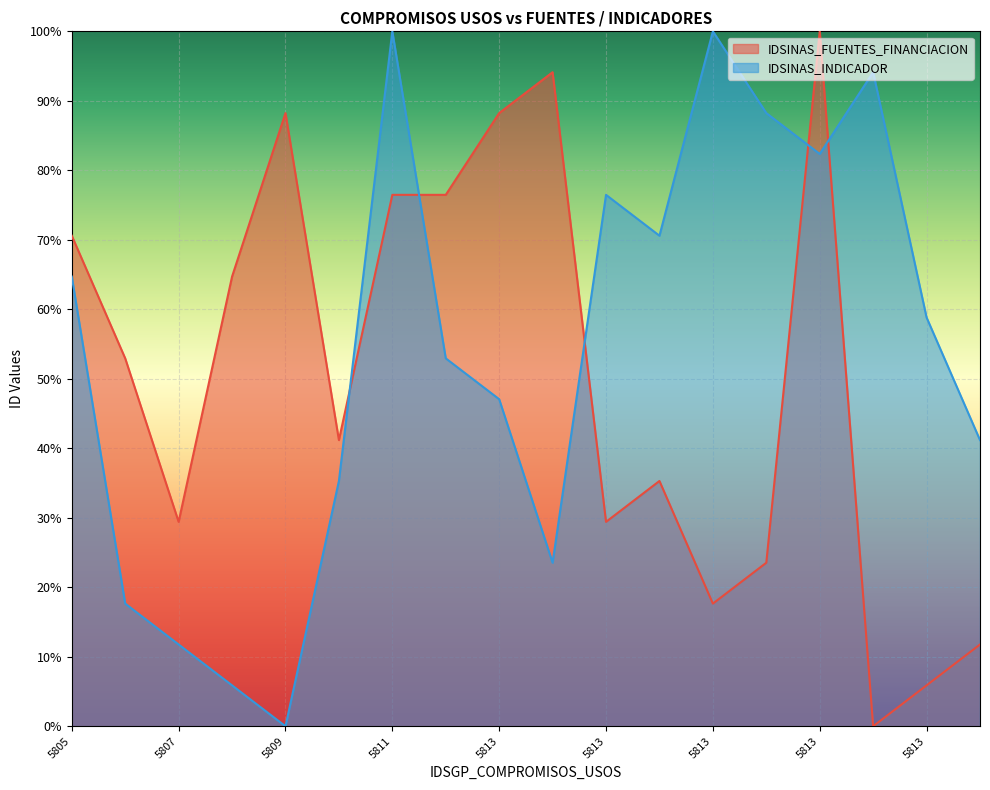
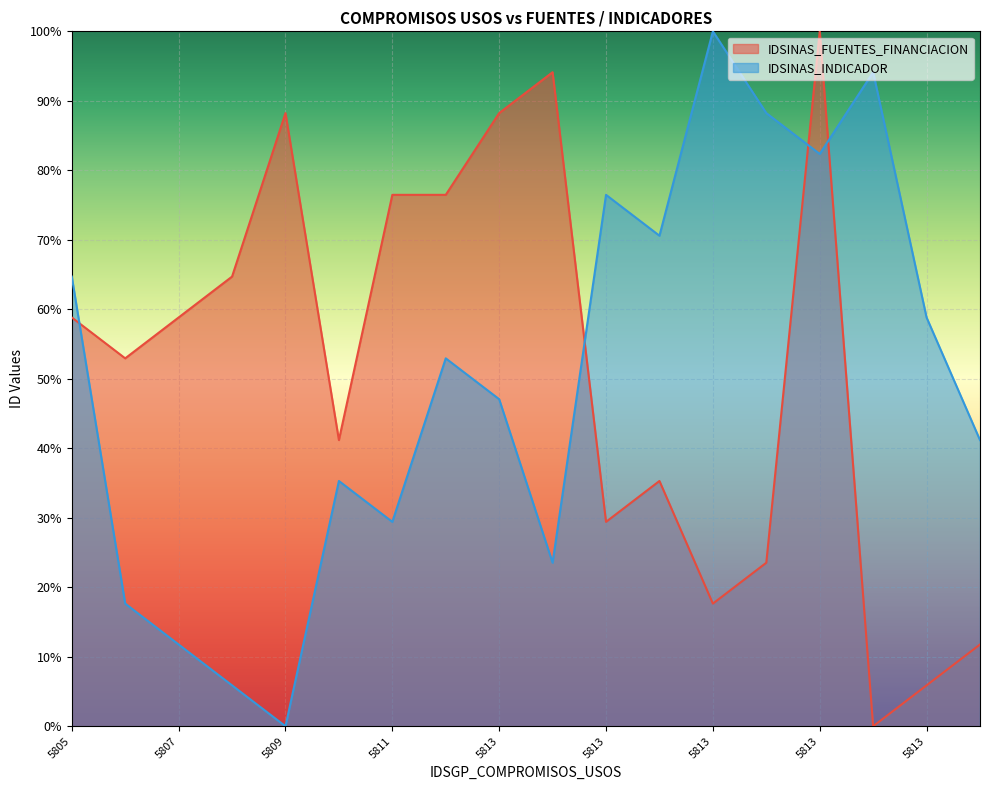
IDSINAS_FUENTES_FINANCIACION, 5805: 71% -> 59%
IDSINAS_FUENTES_FINANCIACION, 5807: 29% -> 59%
IDSINAS_INDICADOR, 5811: 100% -> 29%
